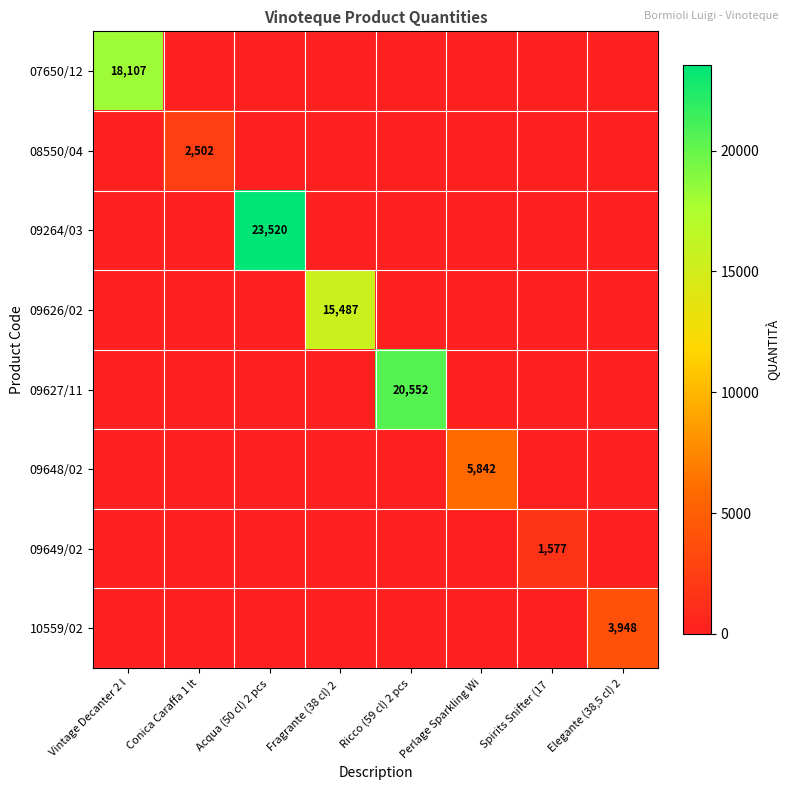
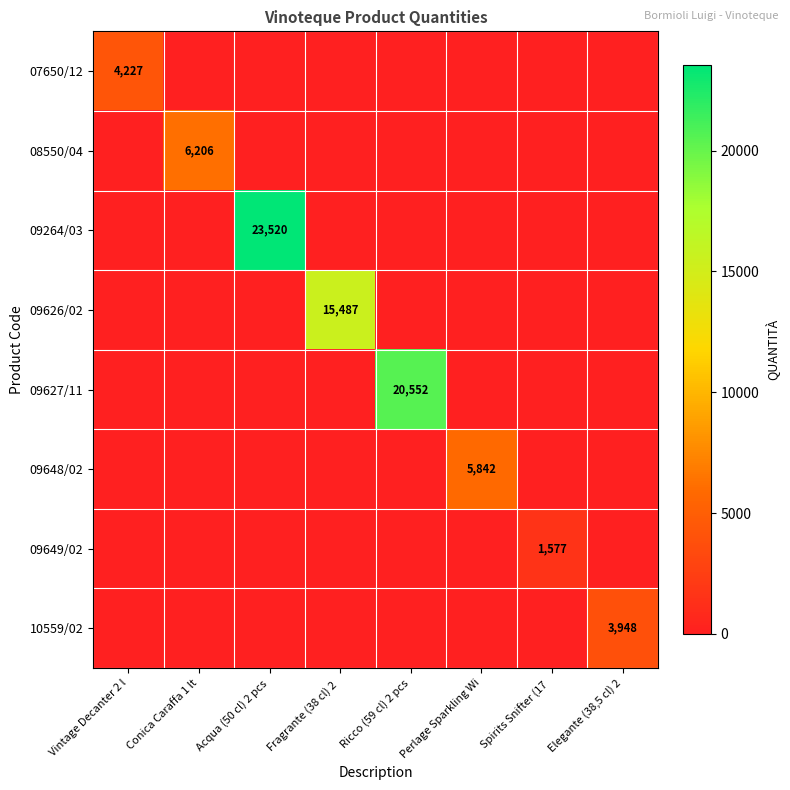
07650/12, Vintage Decanter 2 l: 18,107 -> 4,227
08550/04, Conica Caraffa 1 lt: 2,502 -> 6,206
